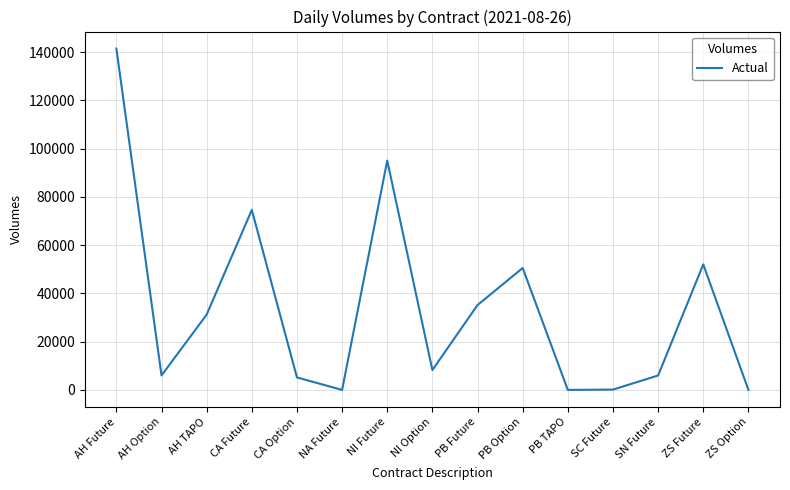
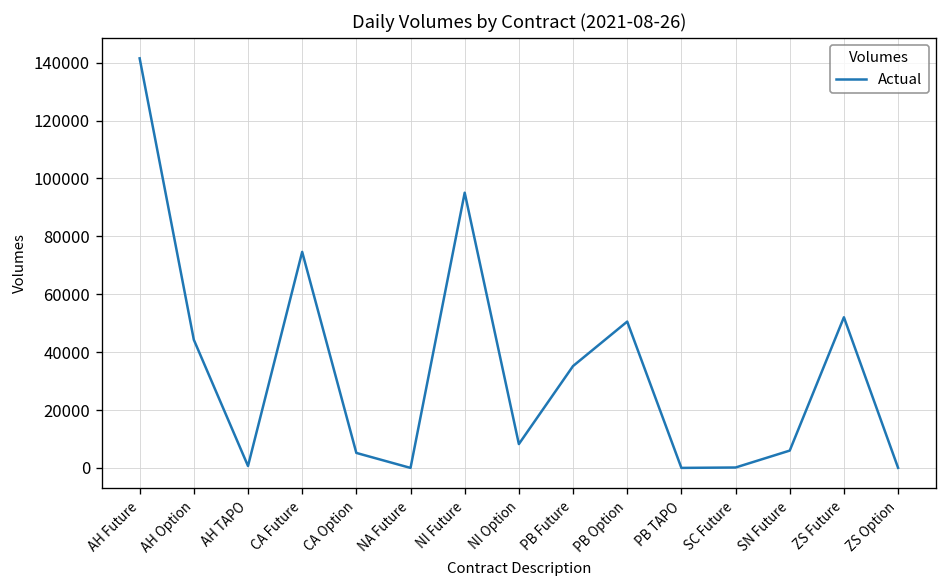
AH Option: 6000 -> 44000
AH TAPO: 31000 -> 1000
